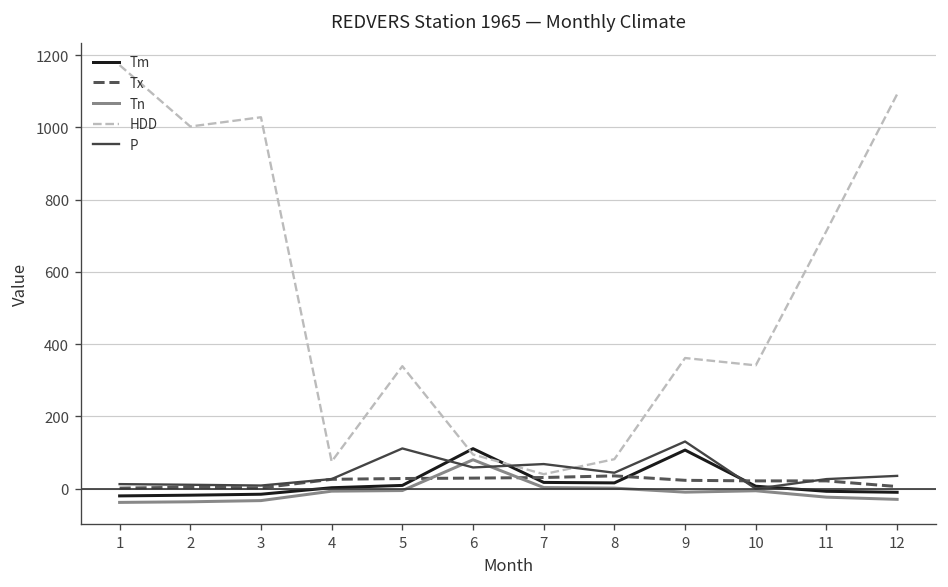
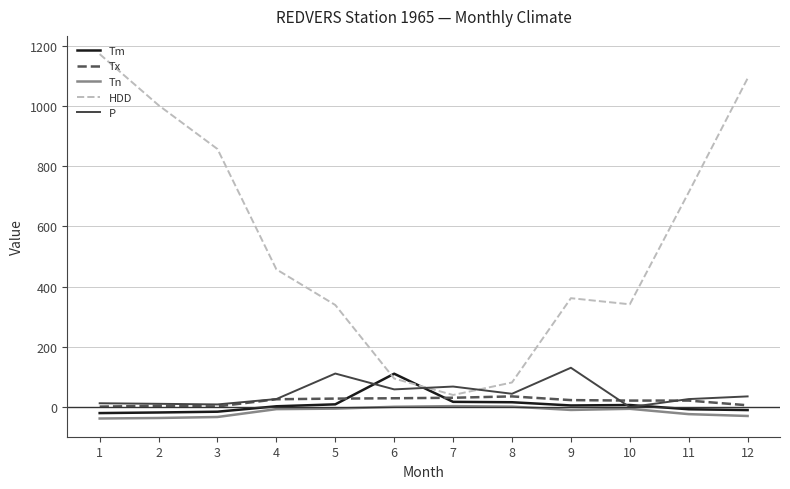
HDD, 3: 1030 -> 860
HDD, 4: 80 -> 460
Tn, 6: 80 -> 0
Tm, 9: 110 -> 10
